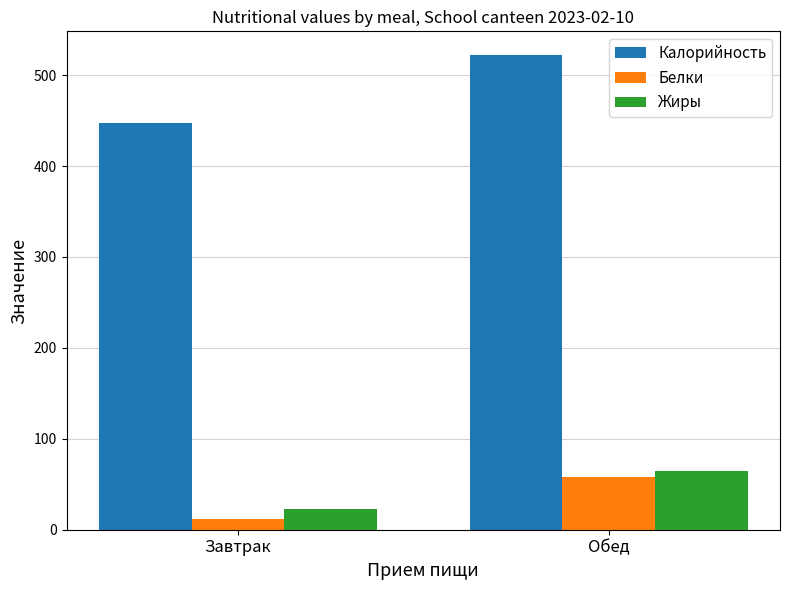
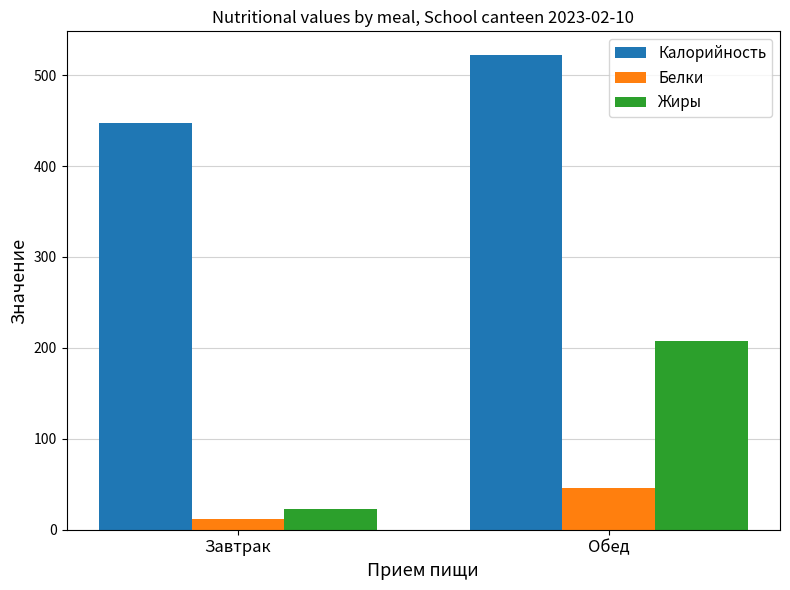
Белки, Обед: 60 -> 50
Жиры, Обед: 70 -> 210
